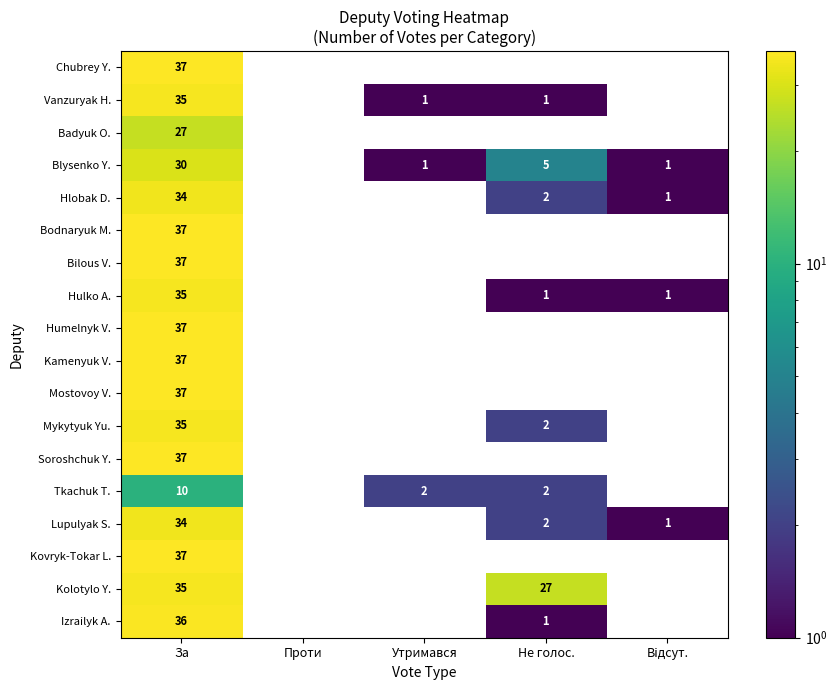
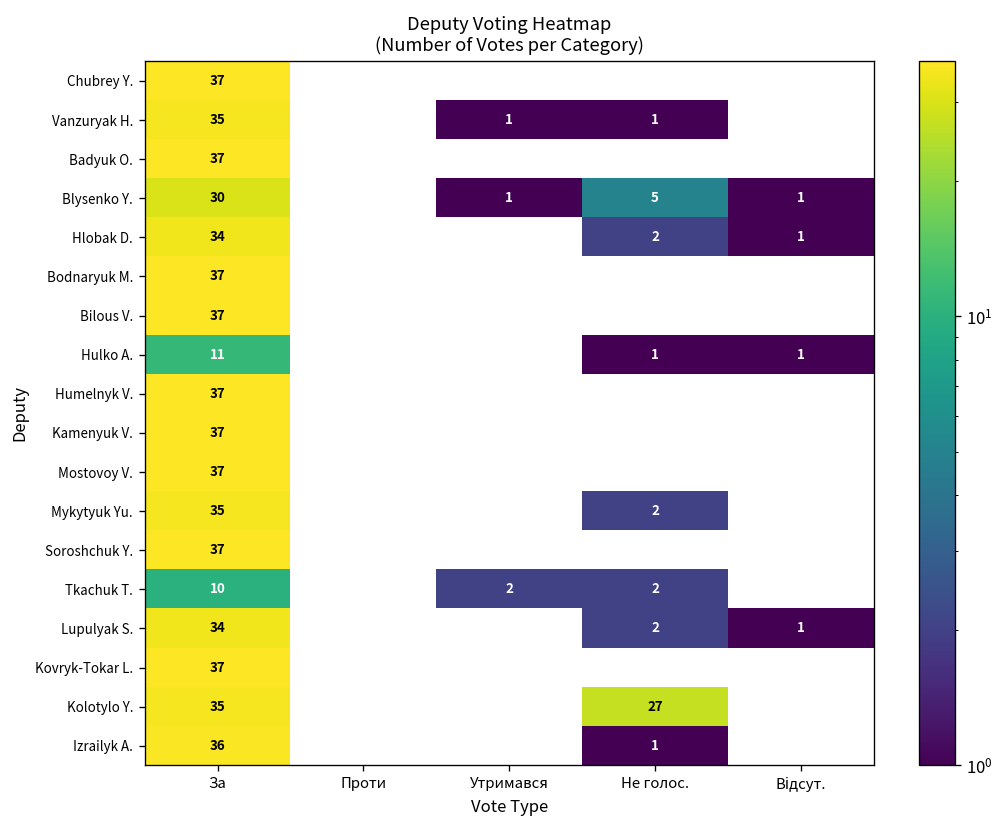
Badyuk O., За: 27 -> 37
Hulko A., За: 35 -> 11
